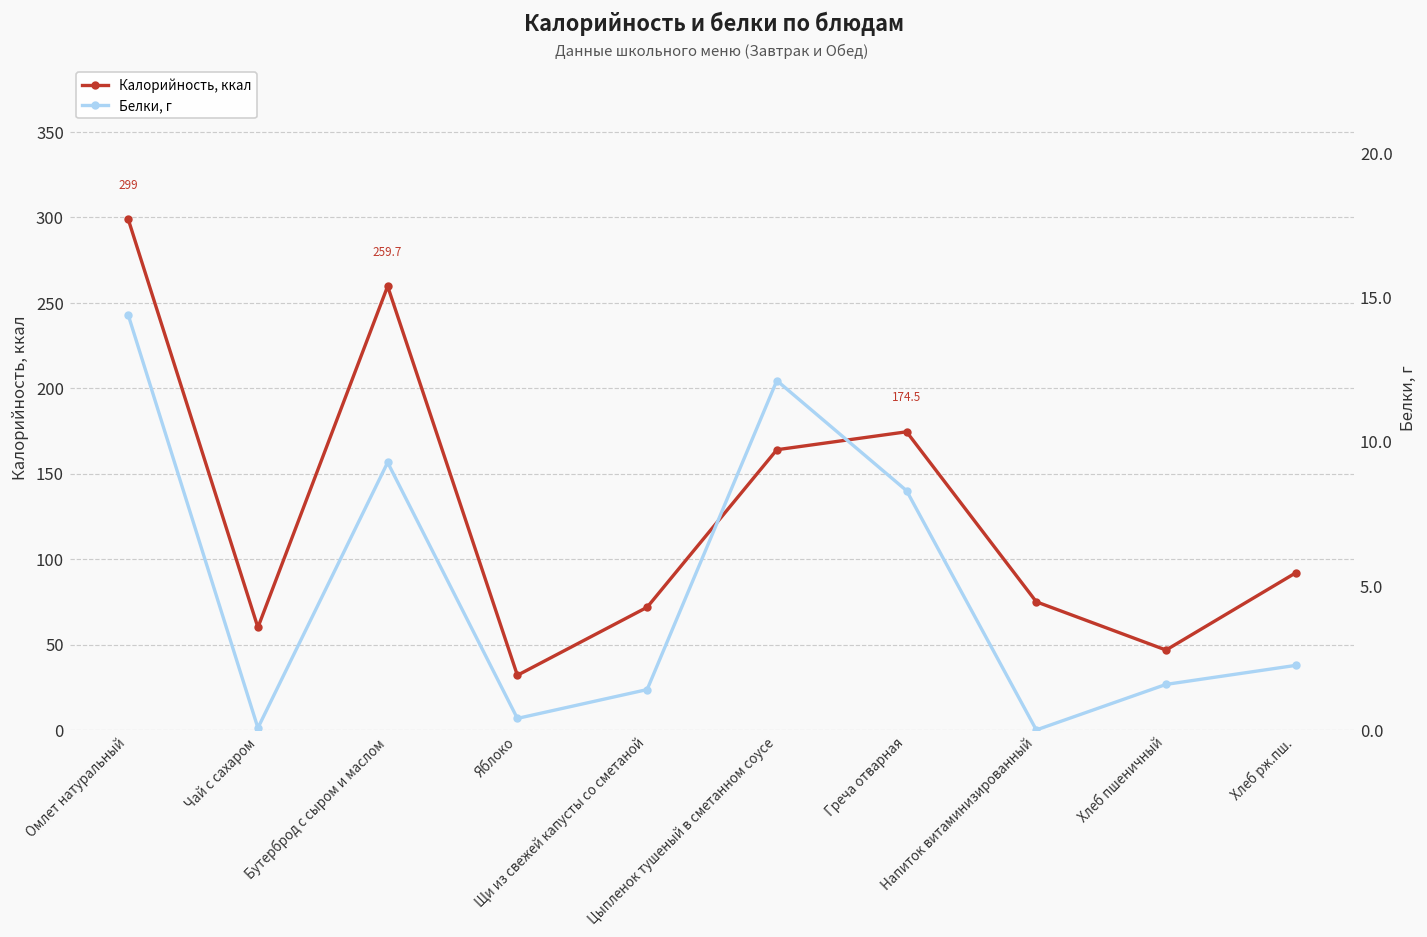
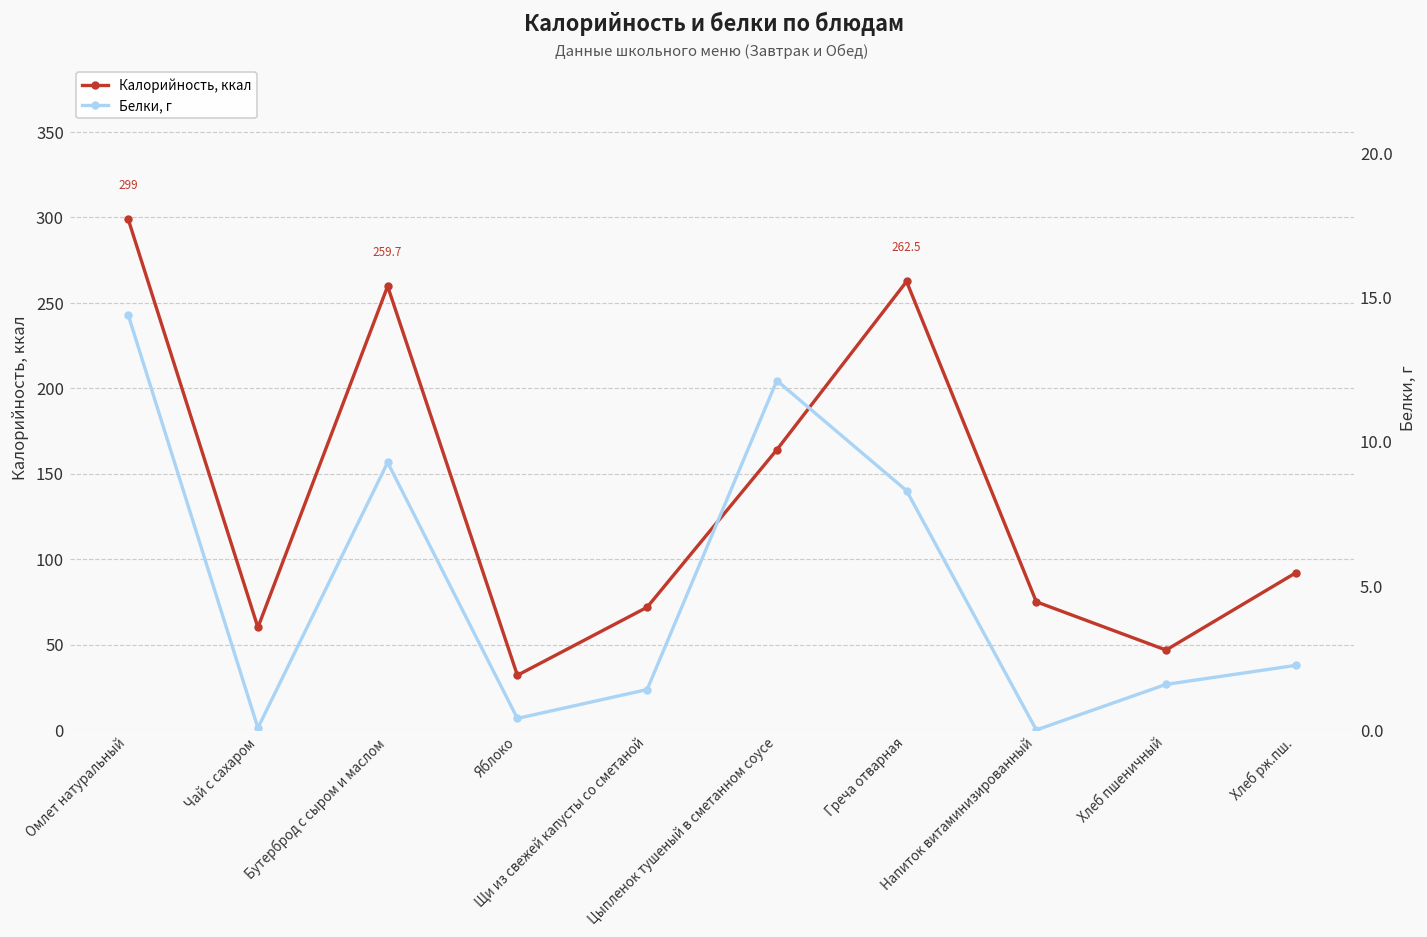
Калорийность, ккал, Греча отварная: 174.5 -> 262.5
